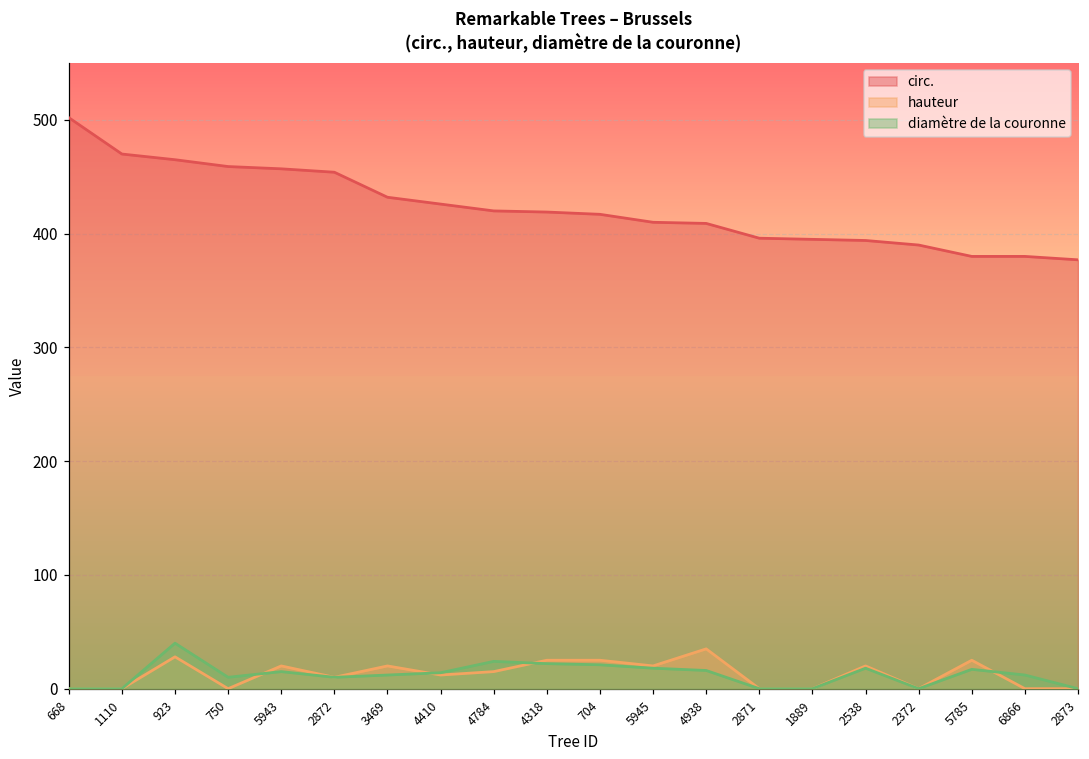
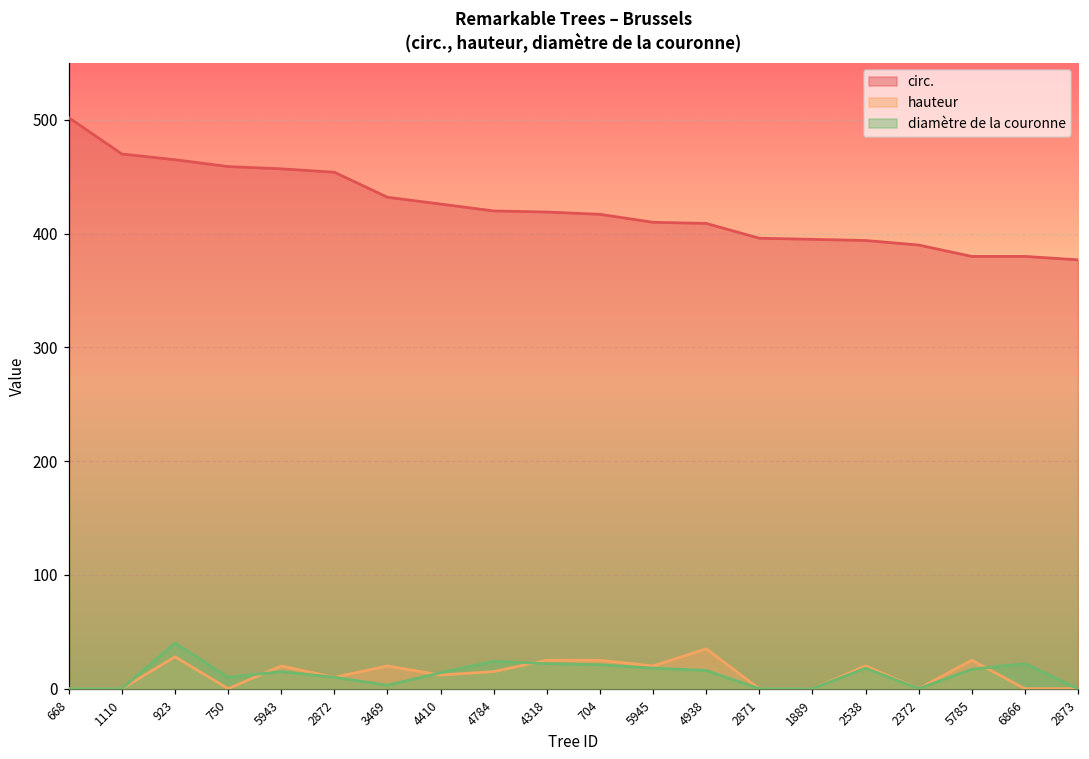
diamètre de la couronne, 3469: 12 -> 3
diamètre de la couronne, 6866: 12 -> 22
